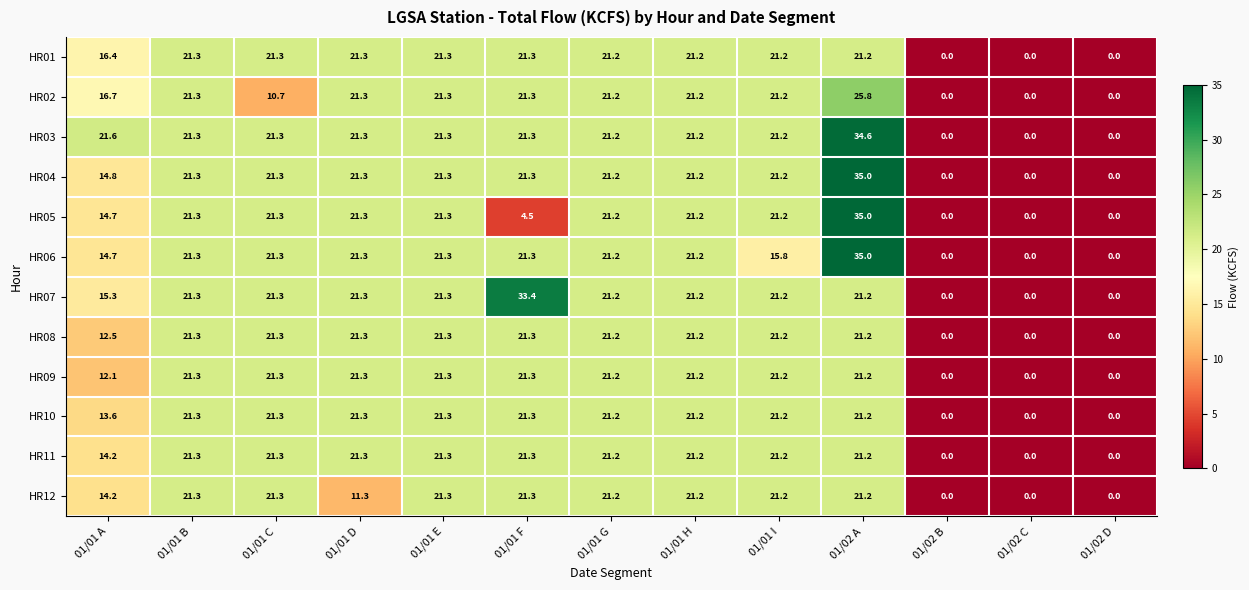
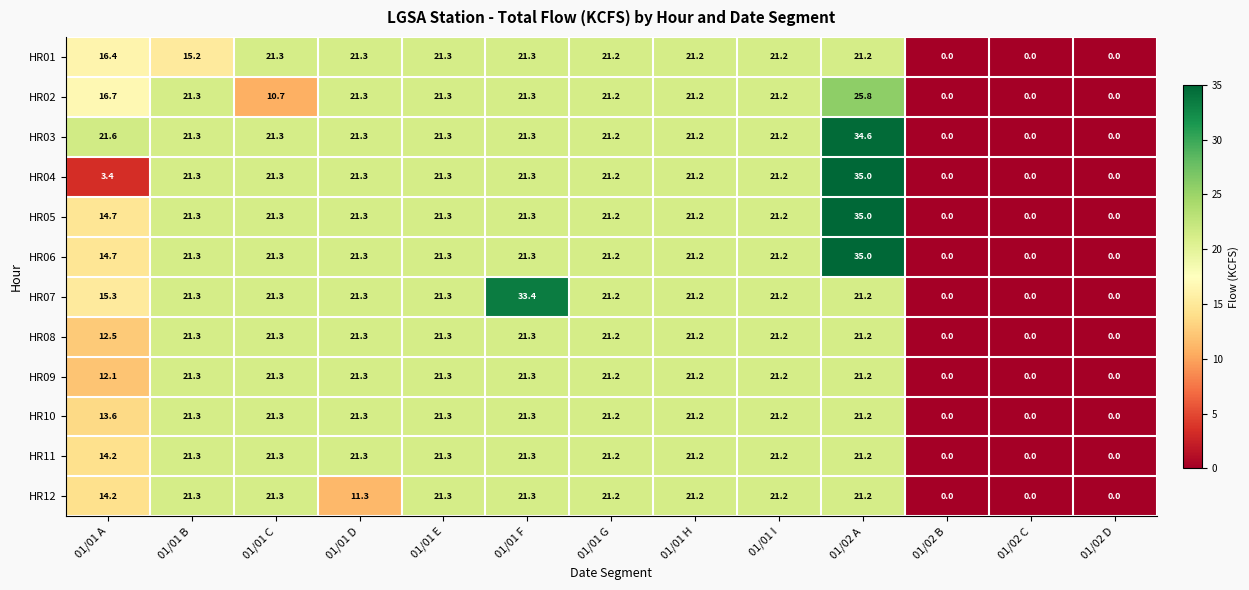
HR01, 01/01 B: 21.3 -> 15.2
HR04, 01/01 A: 14.8 -> 3.4
HR05, 01/01 F: 4.5 -> 21.3
HR06, 01/01 I: 15.8 -> 21.2
